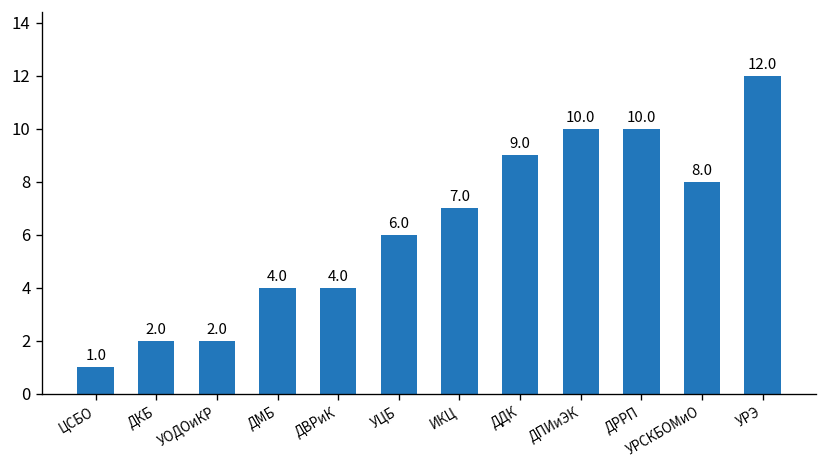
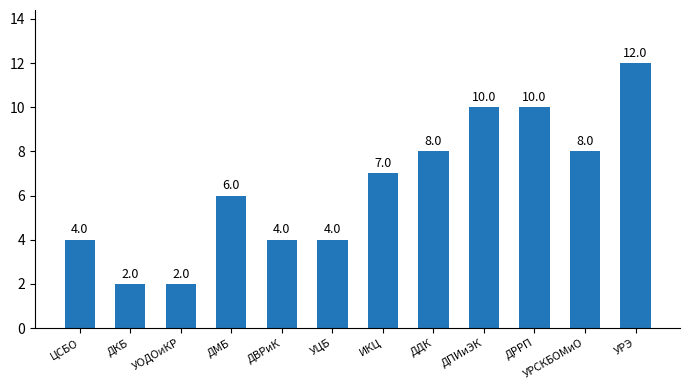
ЦСБО: 1.0 -> 4.0
ДМБ: 4.0 -> 6.0
УЦБ: 6.0 -> 4.0
ДДК: 9.0 -> 8.0
